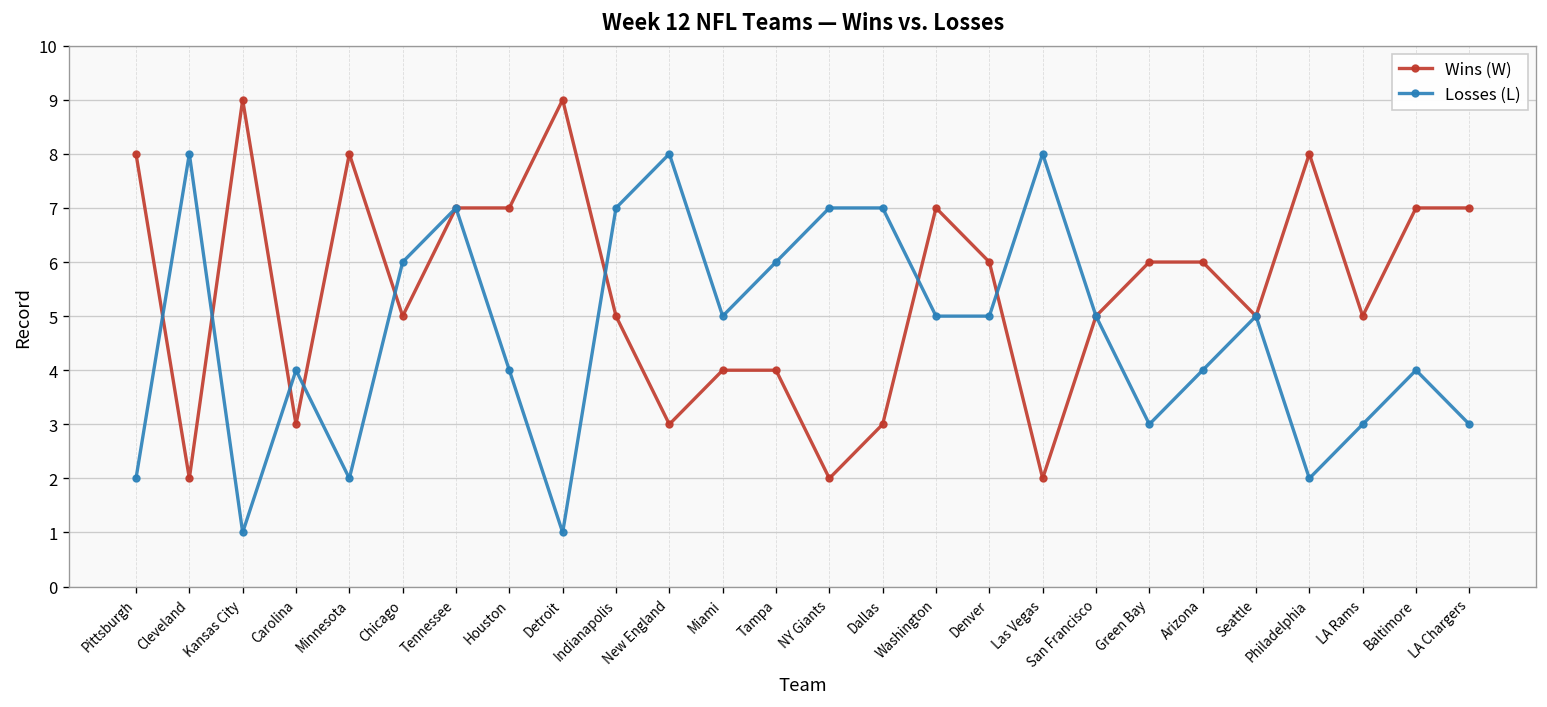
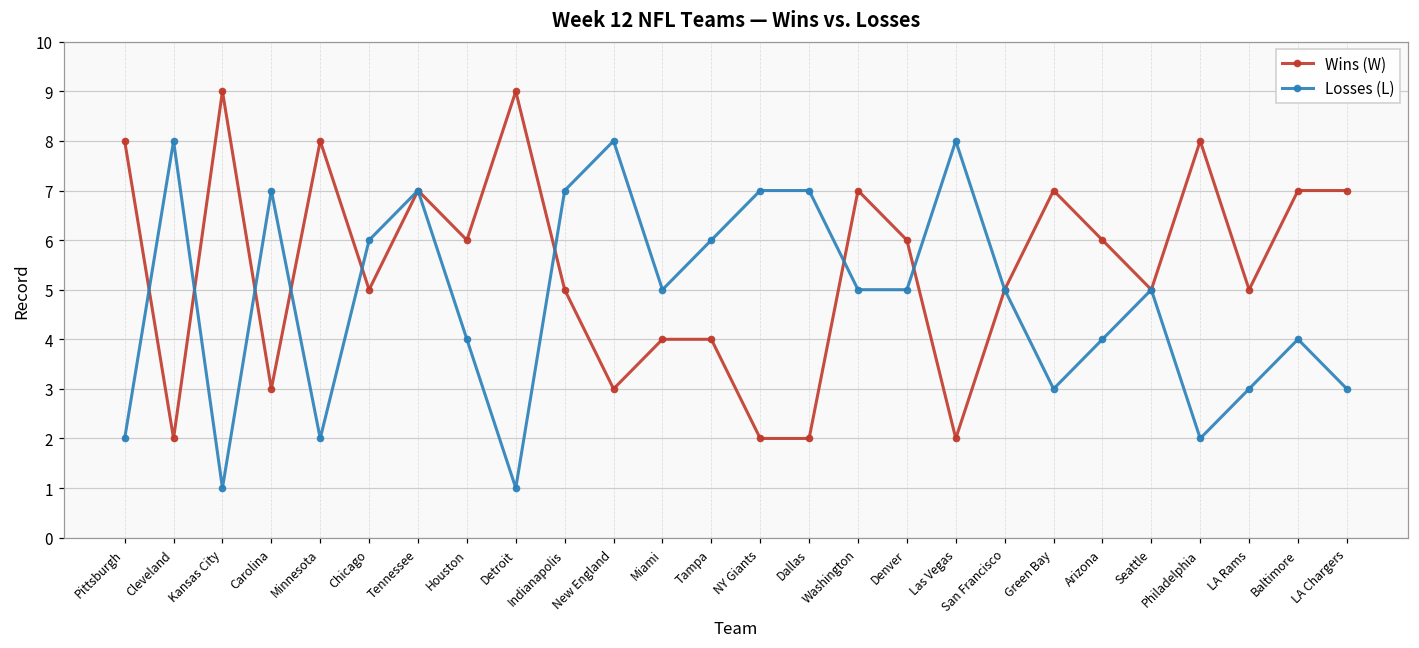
Losses (L), Carolina: 4 -> 7
Wins (W), Houston: 7 -> 6
Wins (W), Dallas: 3 -> 2
Wins (W), Green Bay: 6 -> 7
